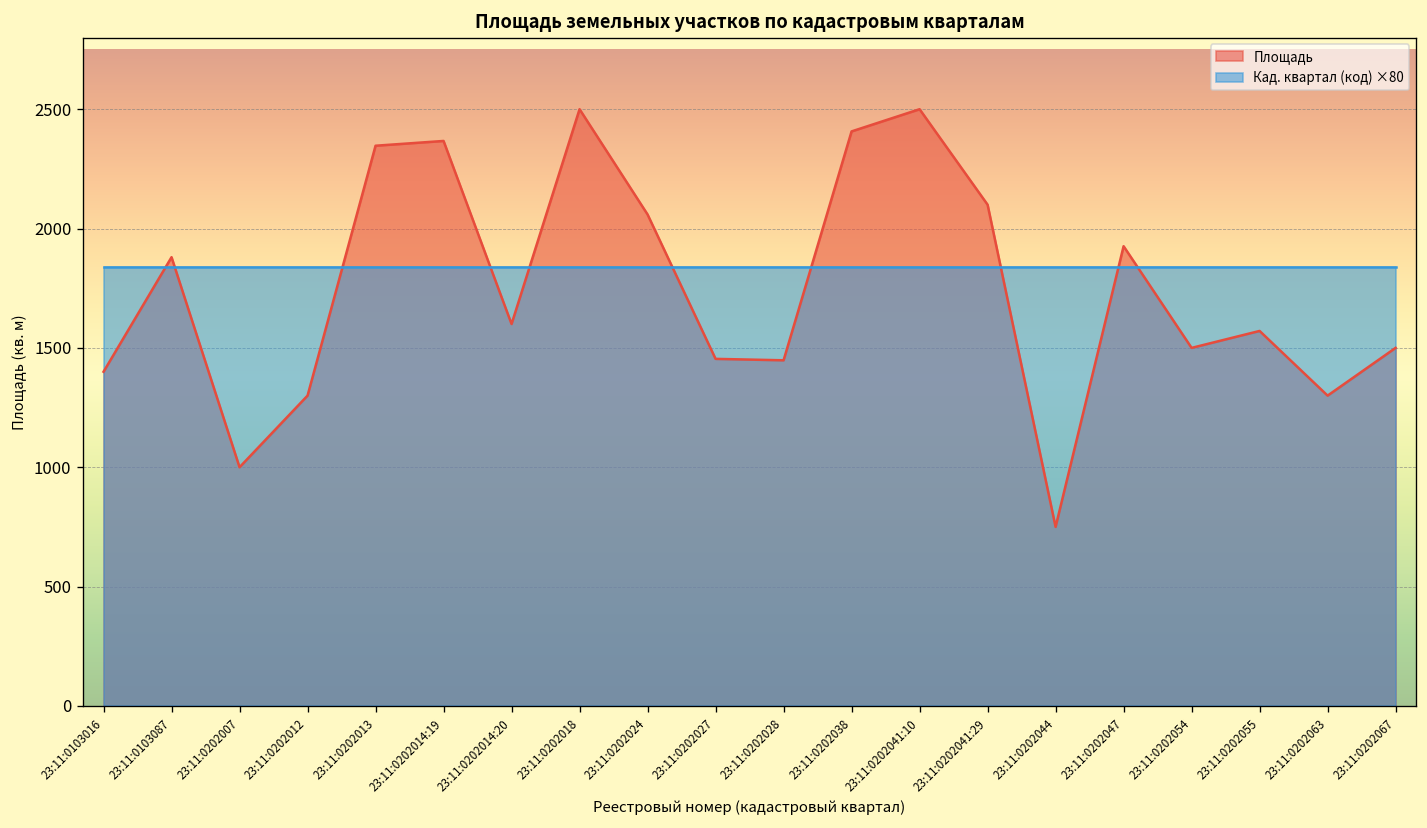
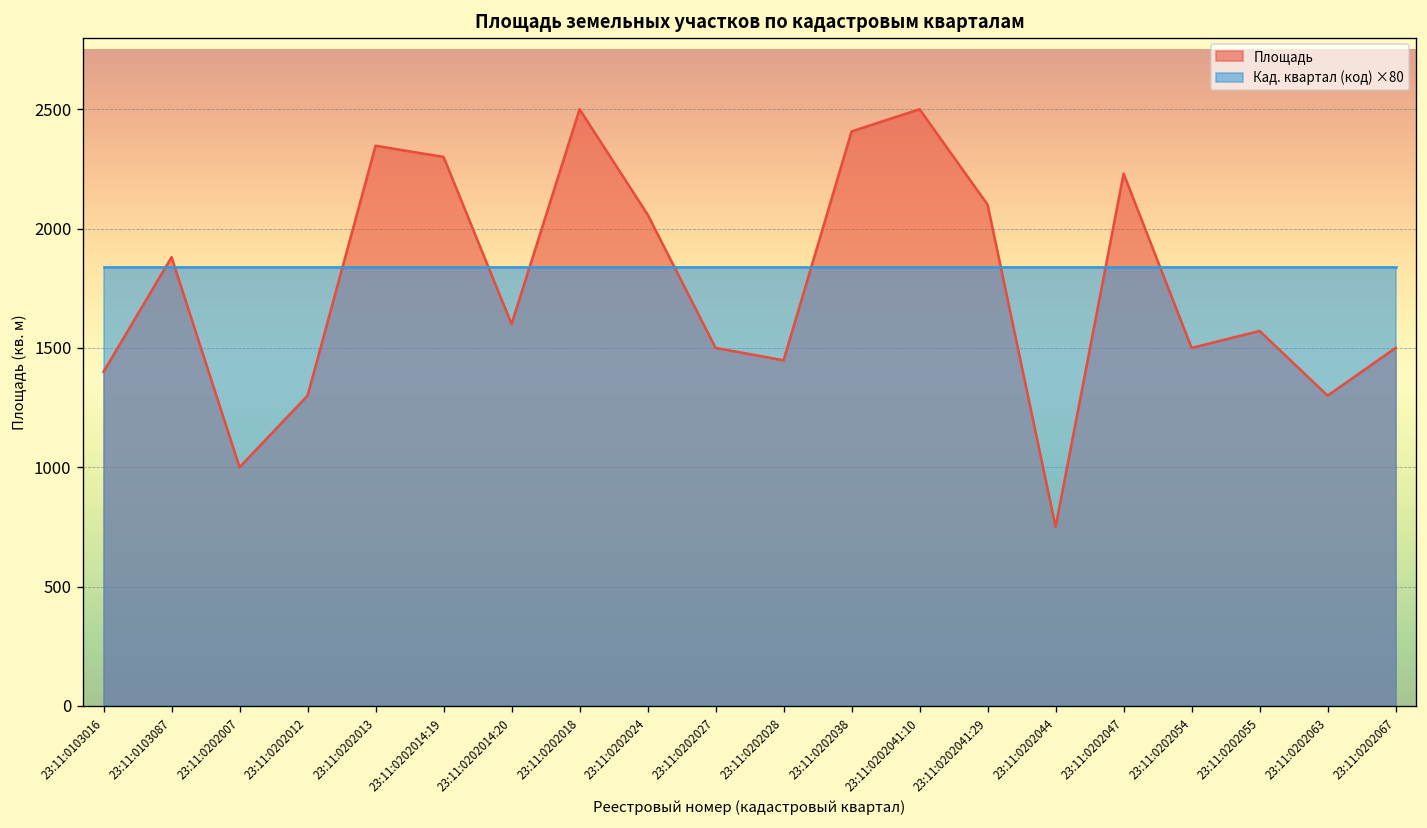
Площадь, 23:11:0202014:19: 2370 -> 2300
Площадь, 23:11:0202027: 1450 -> 1500
Площадь, 23:11:0202047: 1930 -> 2230
